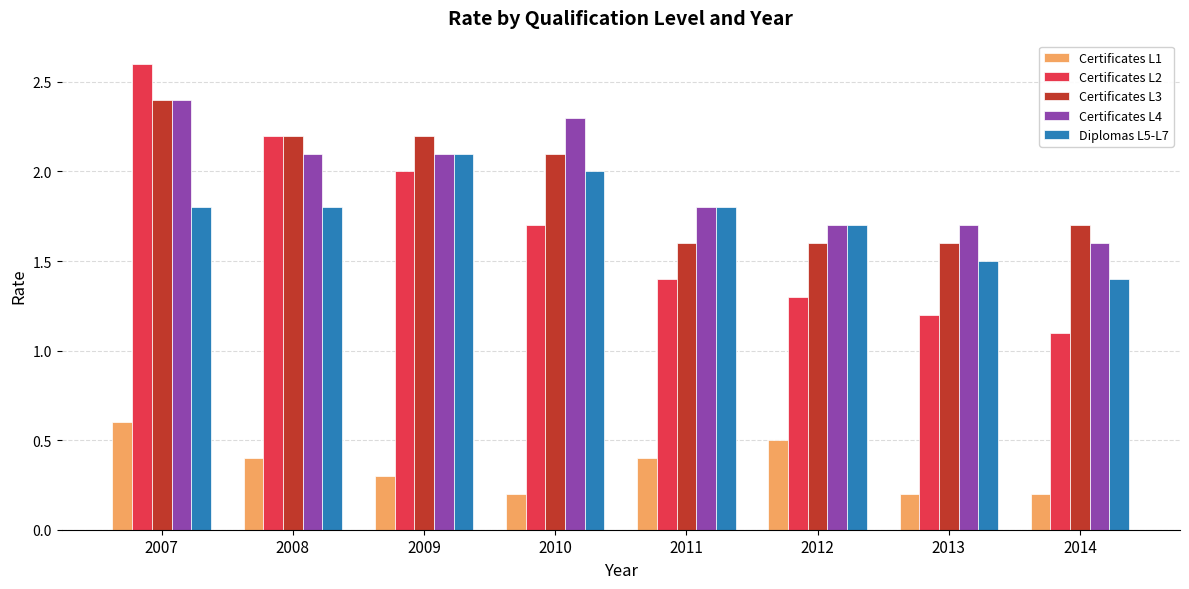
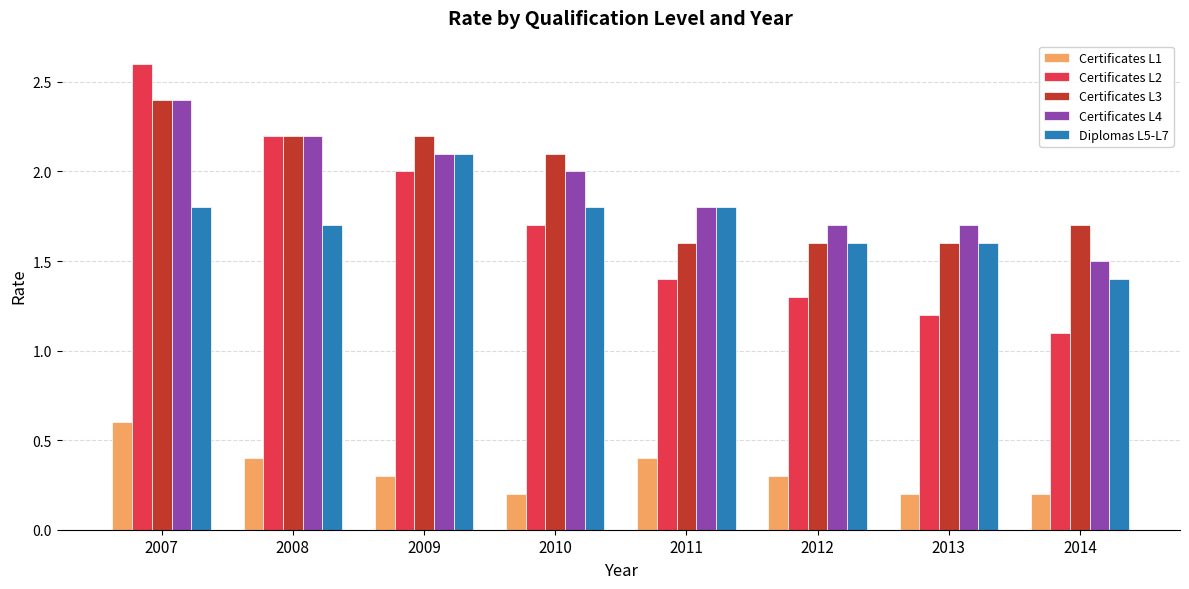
Certificates L4, 2008: 2.1 -> 2.2
Diplomas L5-L7, 2008: 1.8 -> 1.7
Certificates L4, 2010: 2.3 -> 2.0
Diplomas L5-L7, 2010: 2.0 -> 1.8
Certificates L1, 2012: 0.5 -> 0.3
Diplomas L5-L7, 2012: 1.7 -> 1.6
Diplomas L5-L7, 2013: 1.5 -> 1.6
Certificates L4, 2014: 1.6 -> 1.5
